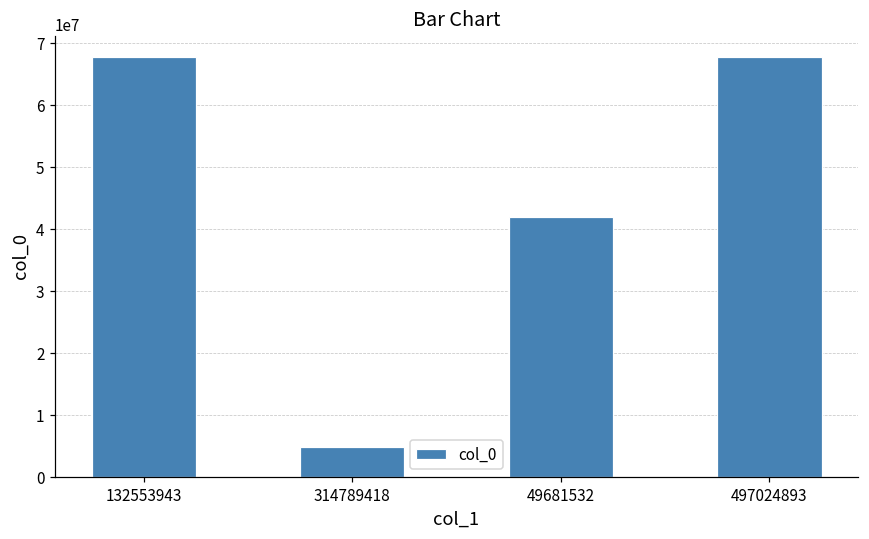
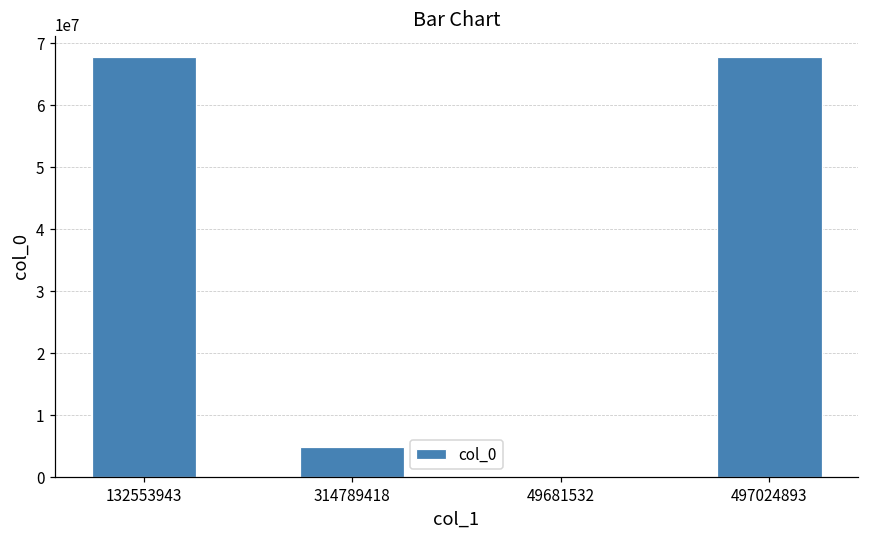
49681532: 42000000 -> 0
